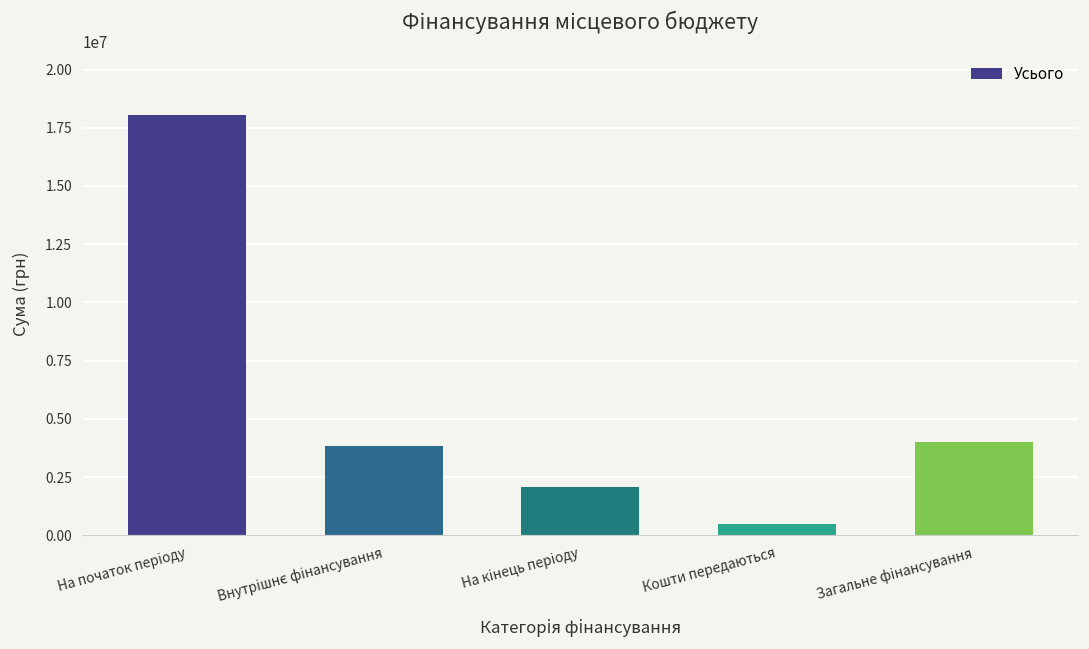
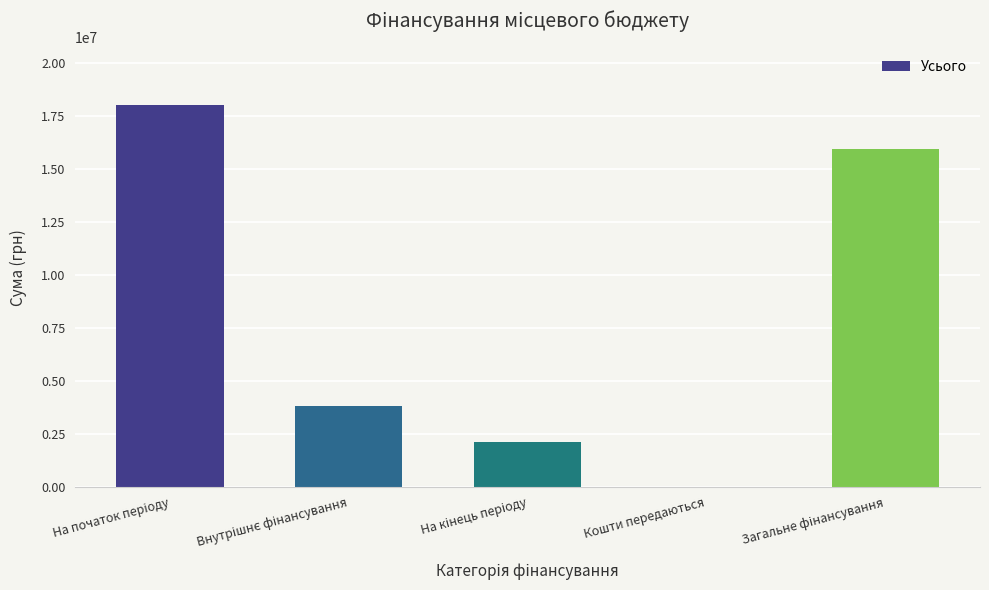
Кошти передаються: 500000 -> 0
Загальне фінансування: 4000000 -> 15900000
